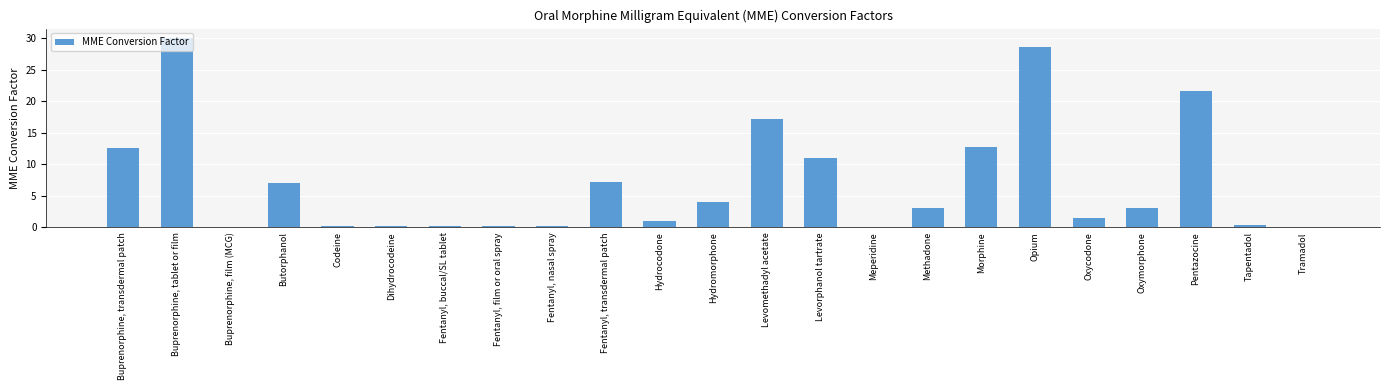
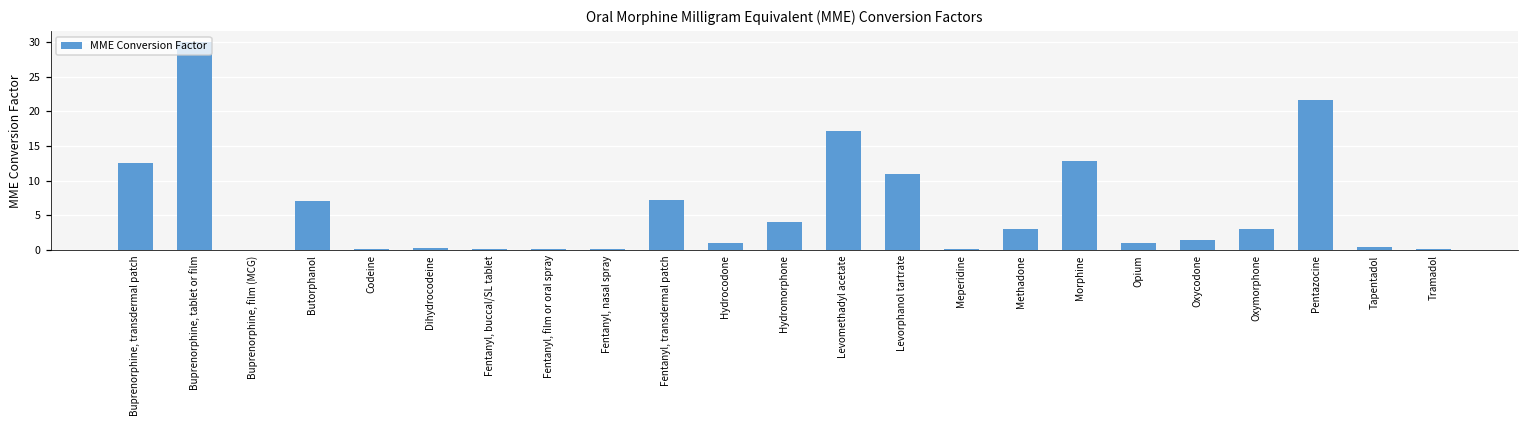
Opium: 29 -> 1
